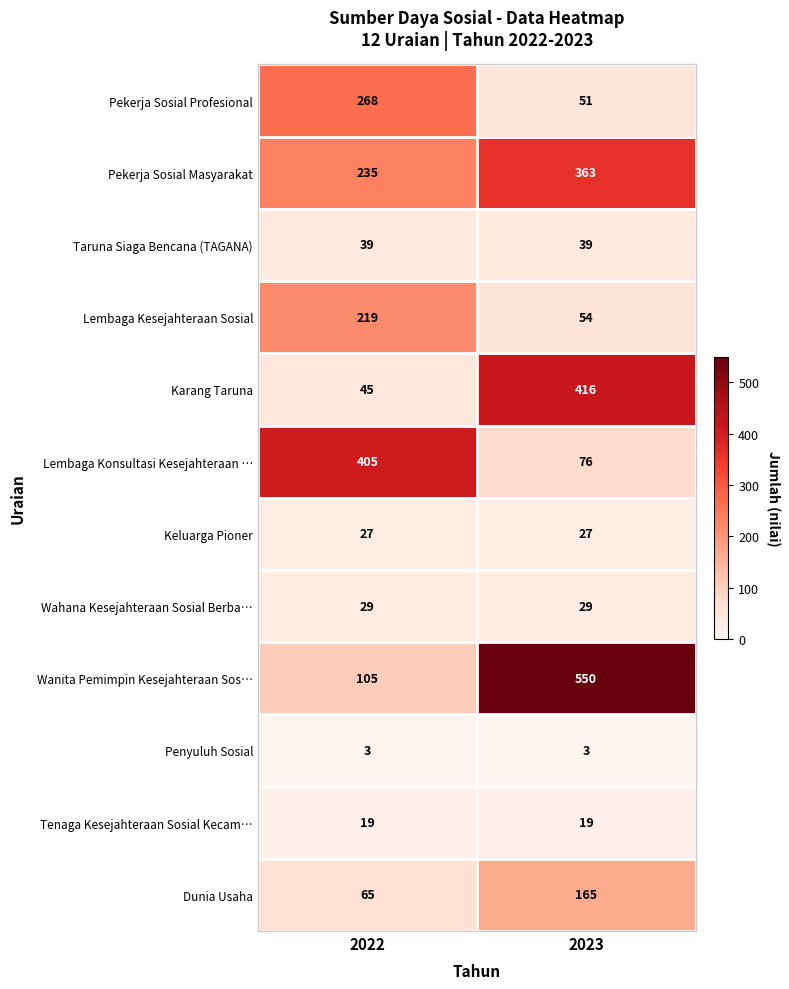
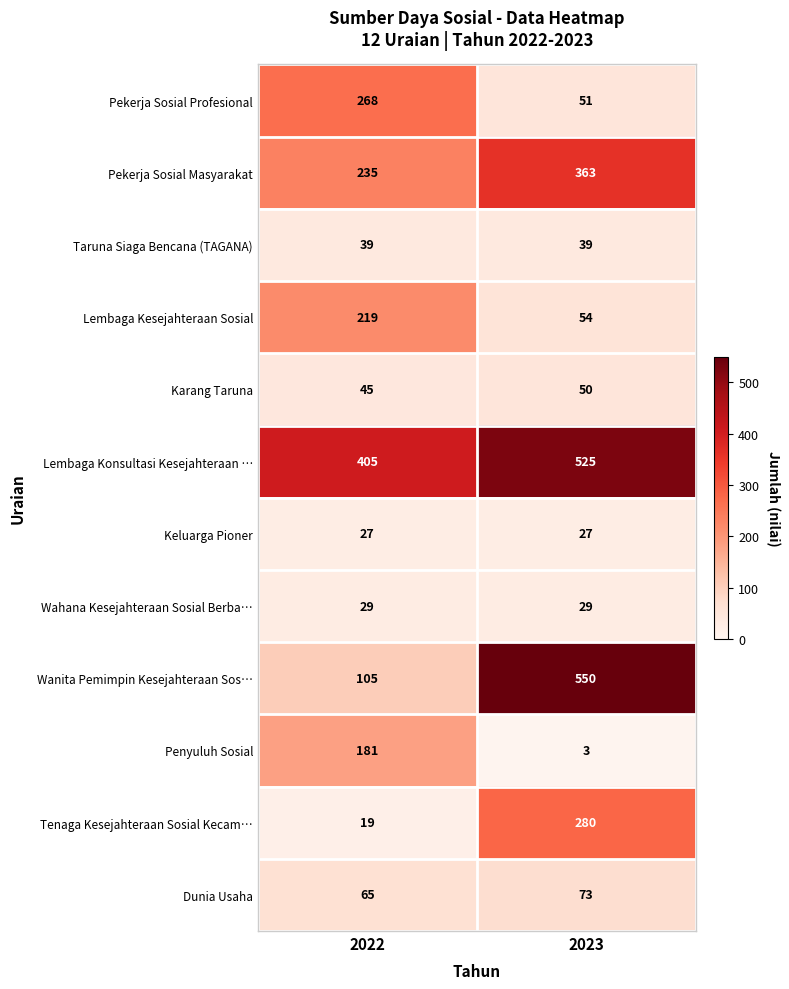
Karang Taruna, 2023: 416 -> 50
Lembaga Konsultasi Kesejahteraan …, 2023: 76 -> 525
Penyuluh Sosial, 2022: 3 -> 181
Tenaga Kesejahteraan Sosial Kecam…, 2023: 19 -> 280
Dunia Usaha, 2023: 165 -> 73
